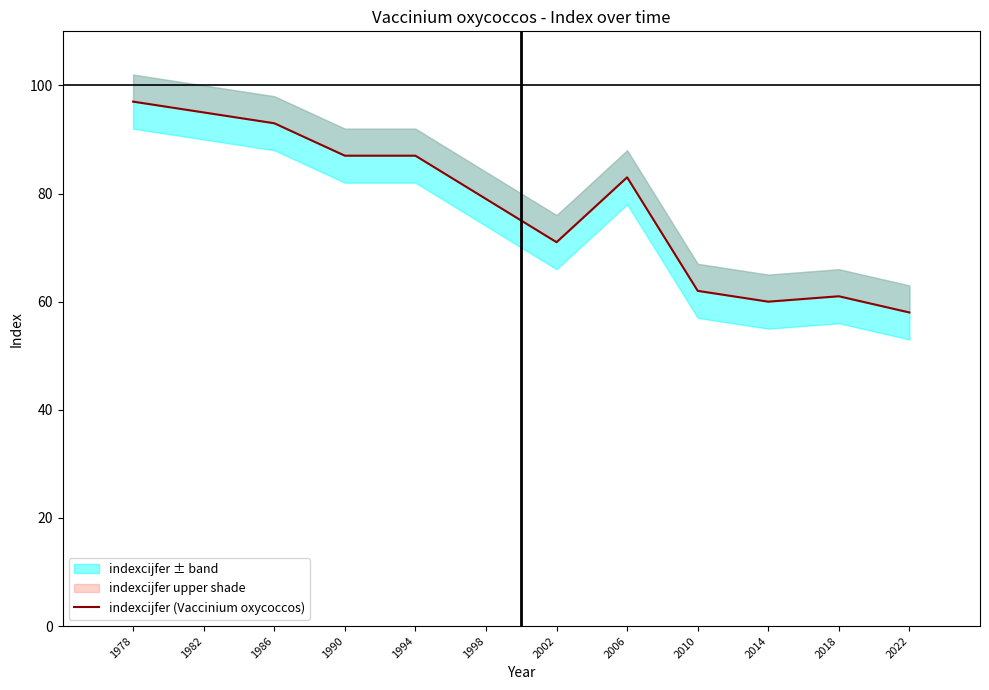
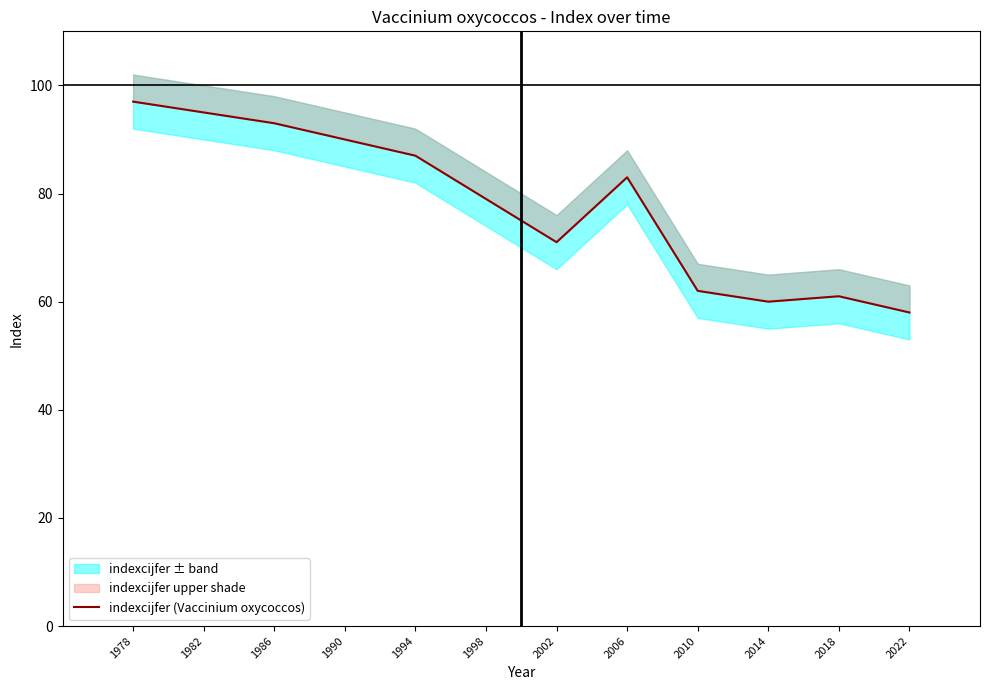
indexcijfer (Vaccinium oxycoccos), 1990: 87 -> 90
